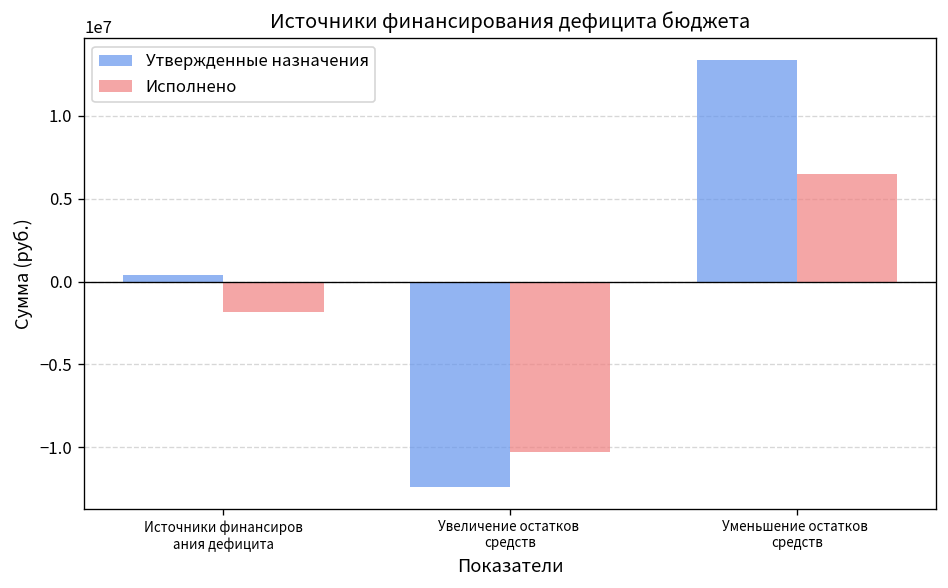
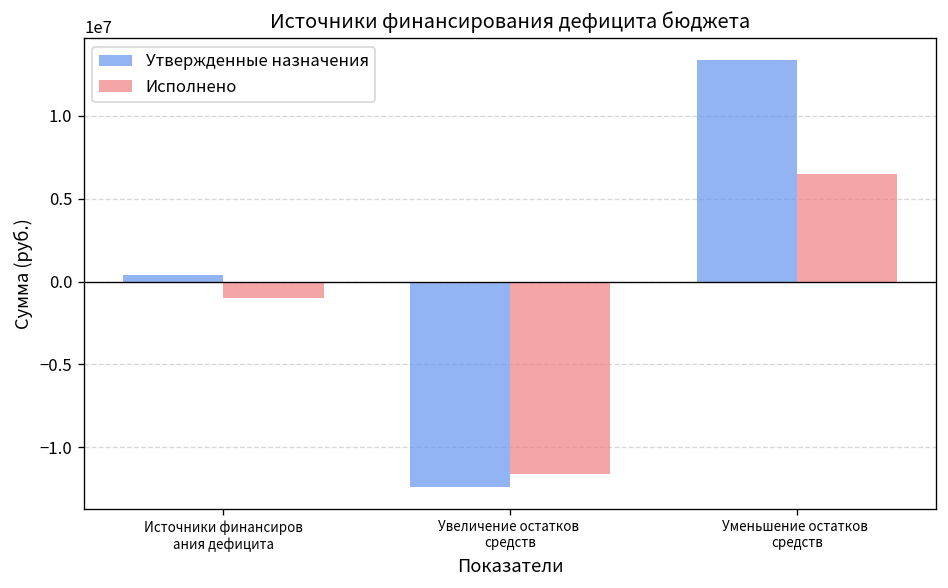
Исполнено, Источники финансиров ания дефицита: -1800000 -> -1000000
Исполнено, Увеличение остатков средств: -10300000 -> -11600000
